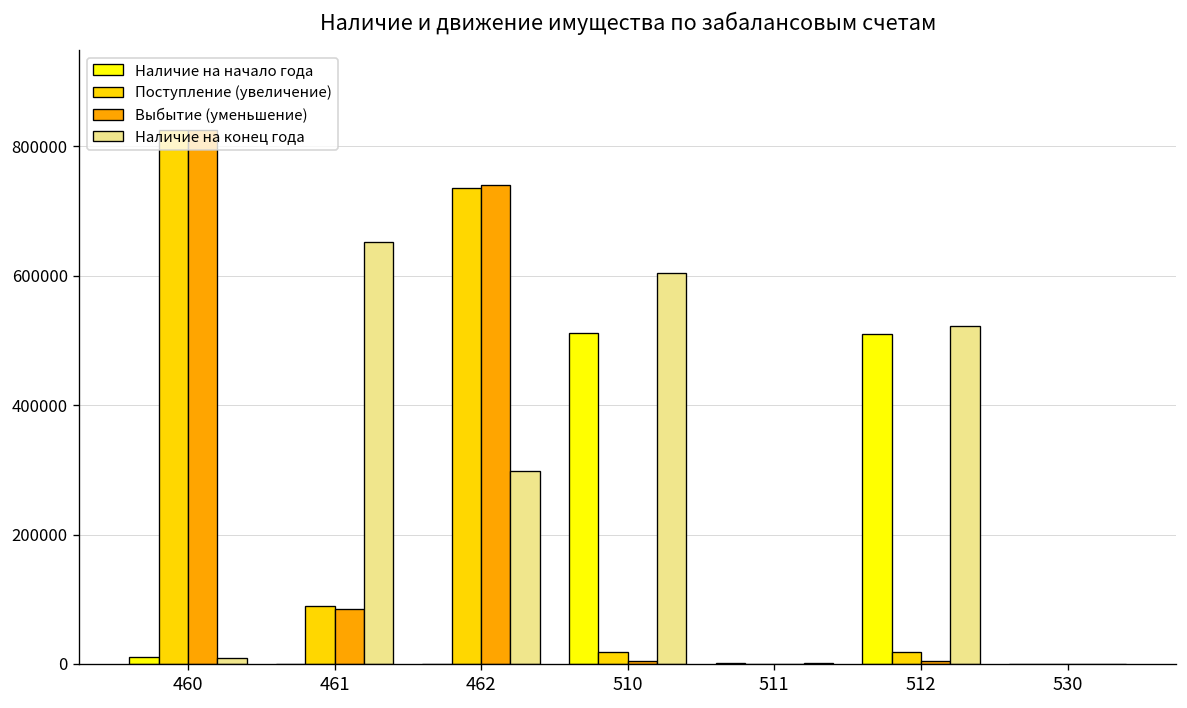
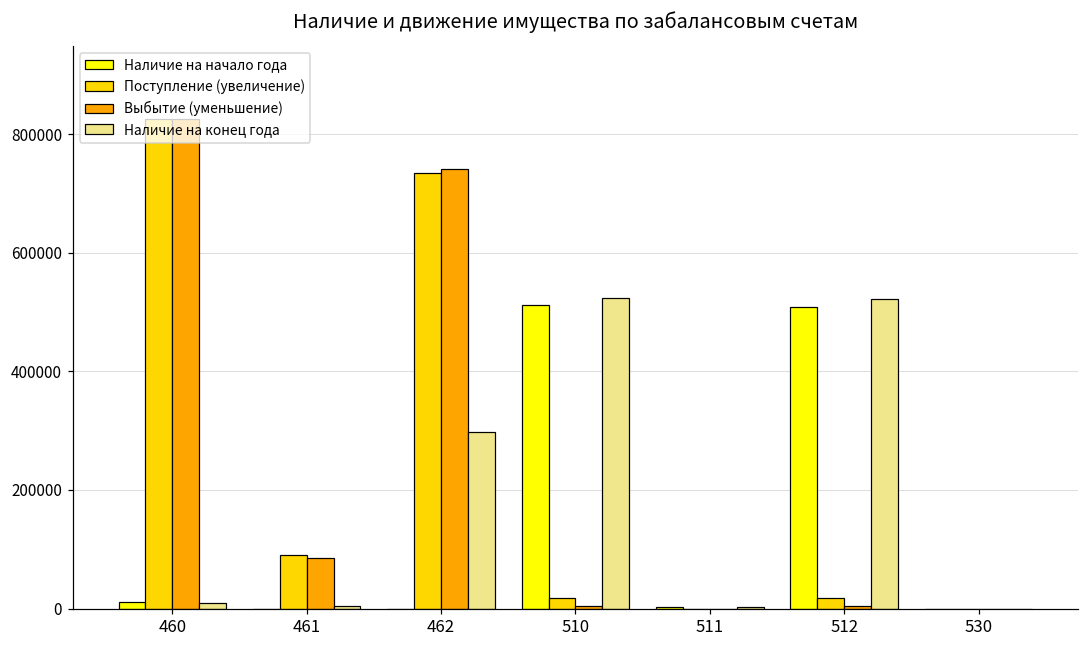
Наличие на конец года, 461: 650000 -> 0
Наличие на конец года, 510: 600000 -> 520000
